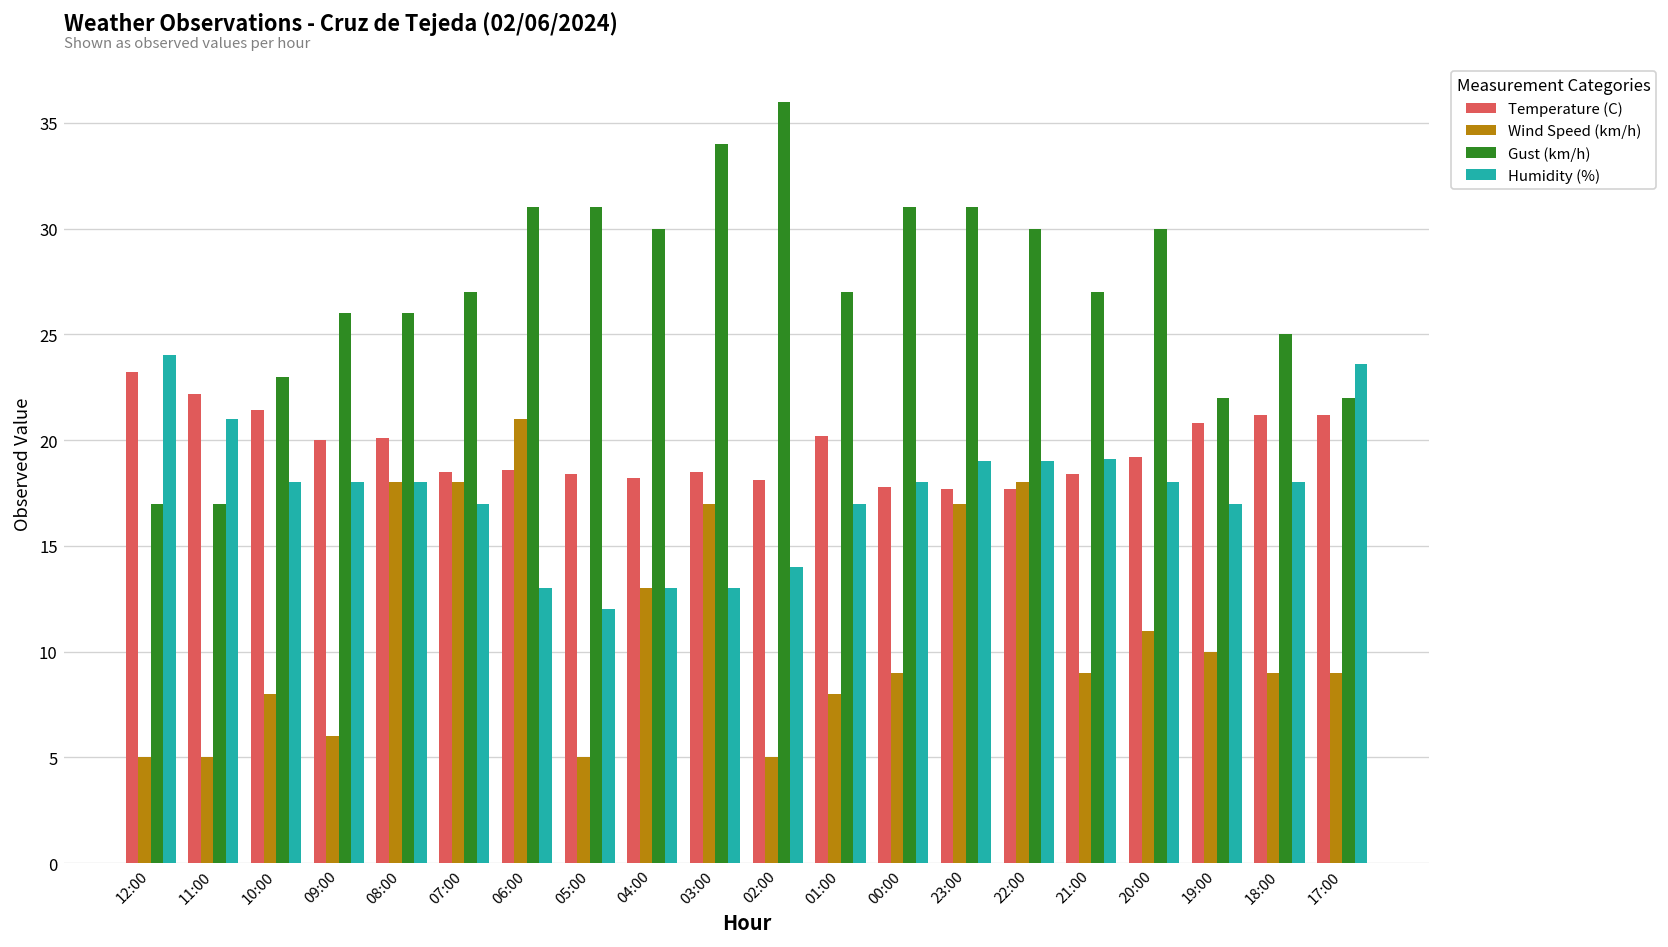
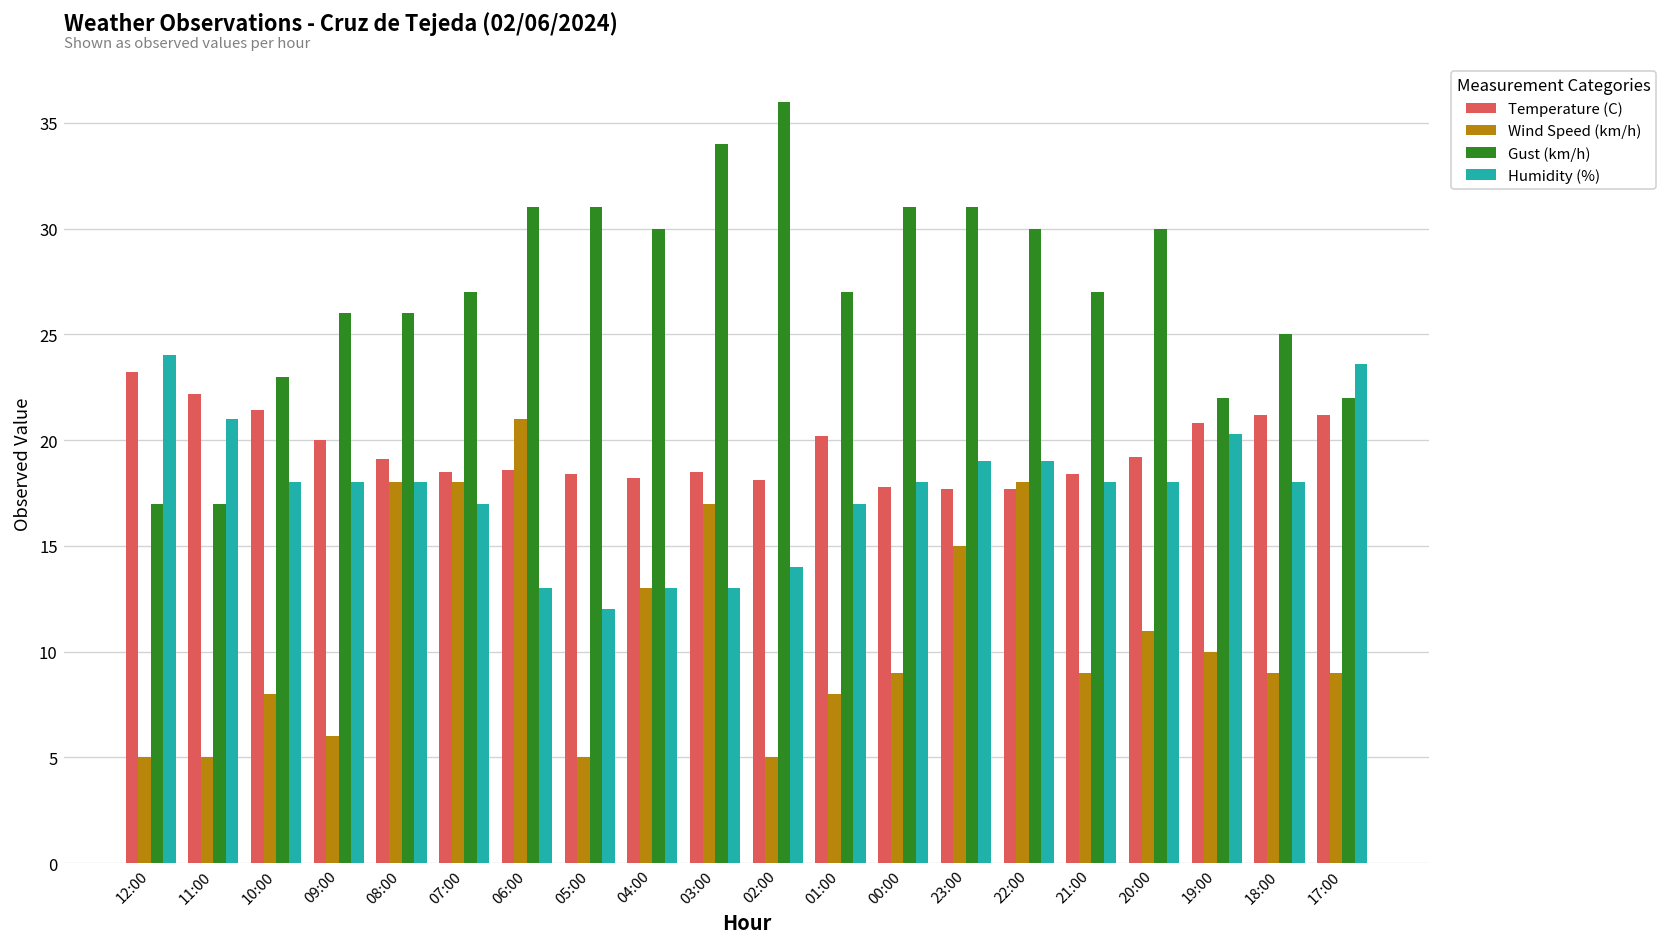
Temperature (C), 08:00: 20.1 -> 19.1
Wind Speed (km/h), 23:00: 17 -> 15
Humidity (%), 21:00: 19.1 -> 18.0
Humidity (%), 19:00: 17.0 -> 20.3
